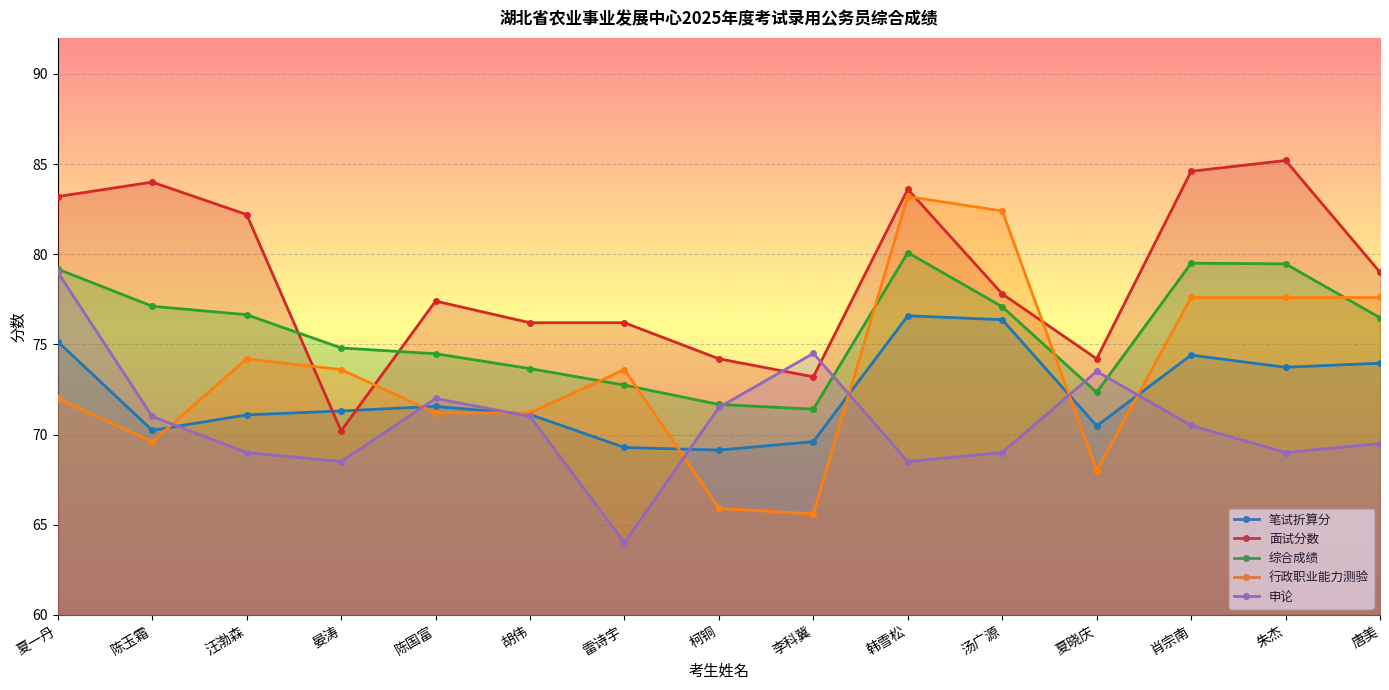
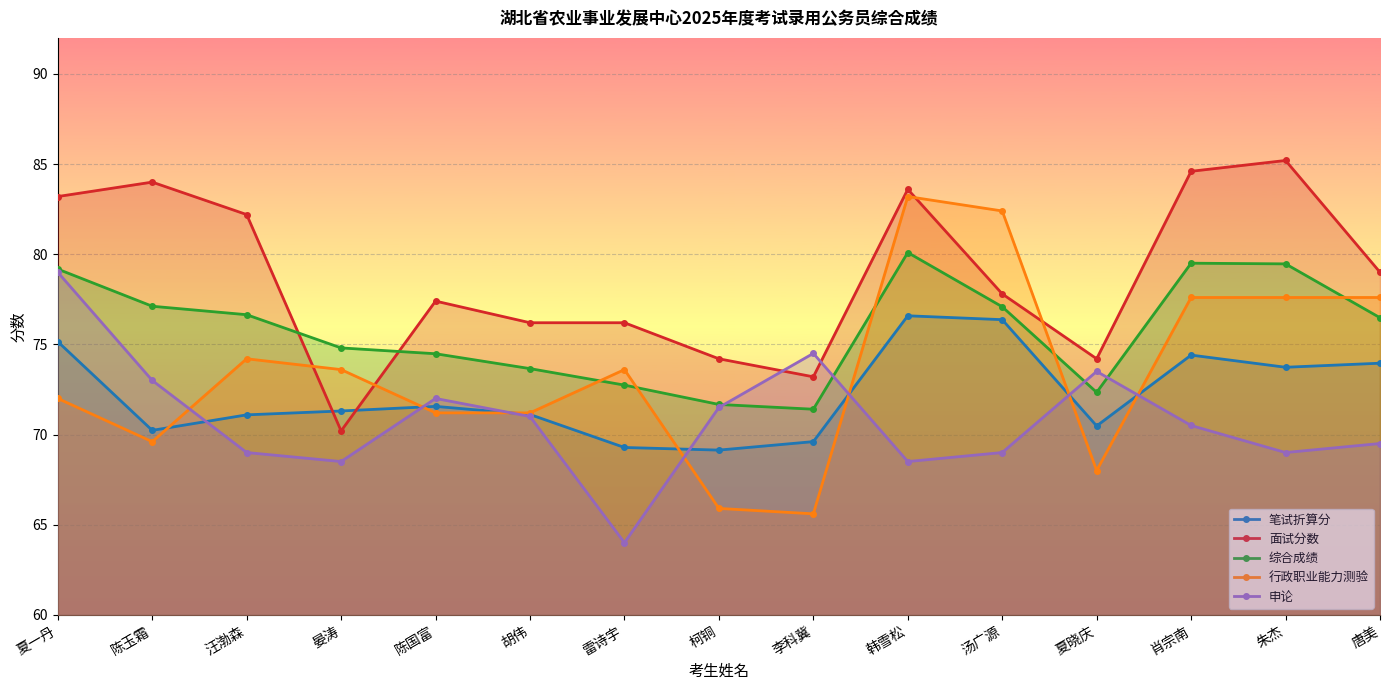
申论, 陈玉霜: 71 -> 73
